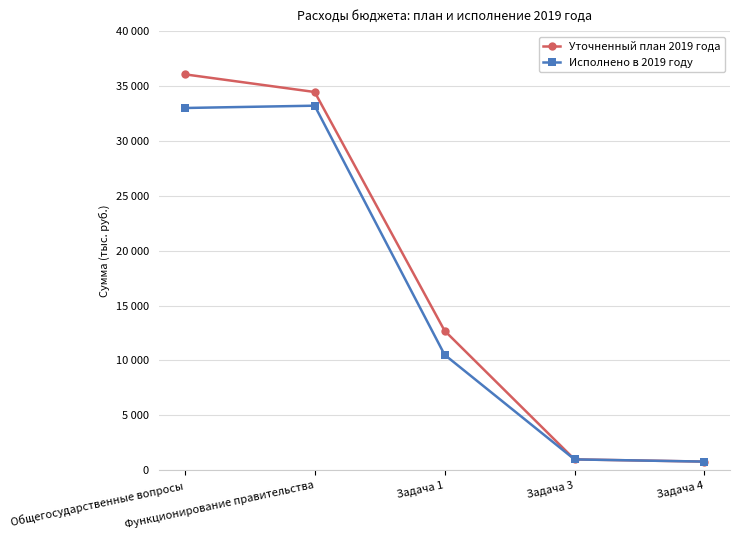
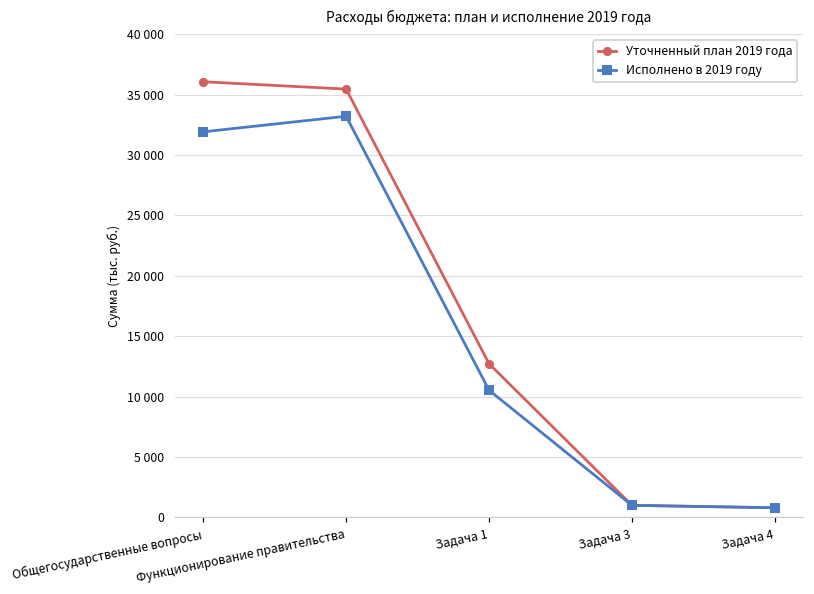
Исполнено в 2019 году, Общегосударственные вопросы: 33000 -> 31900
Уточненный план 2019 года, Функционирование правительства: 34500 -> 35500
